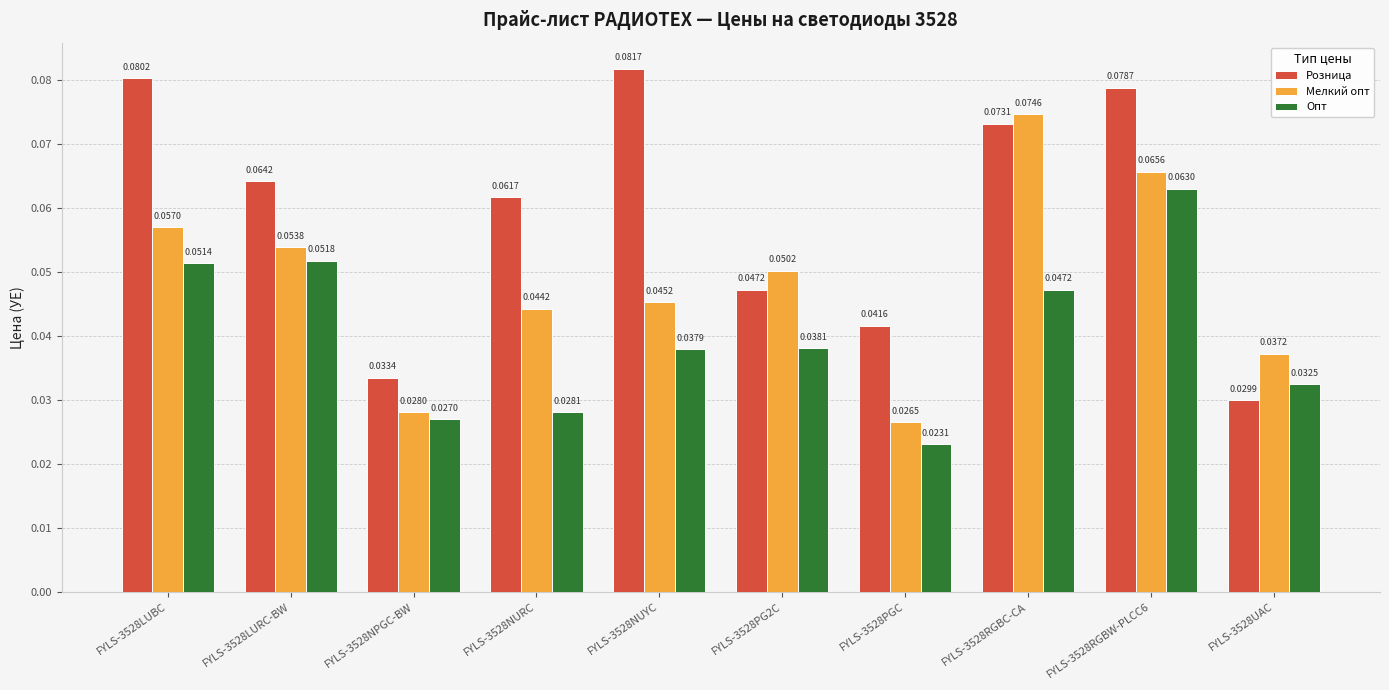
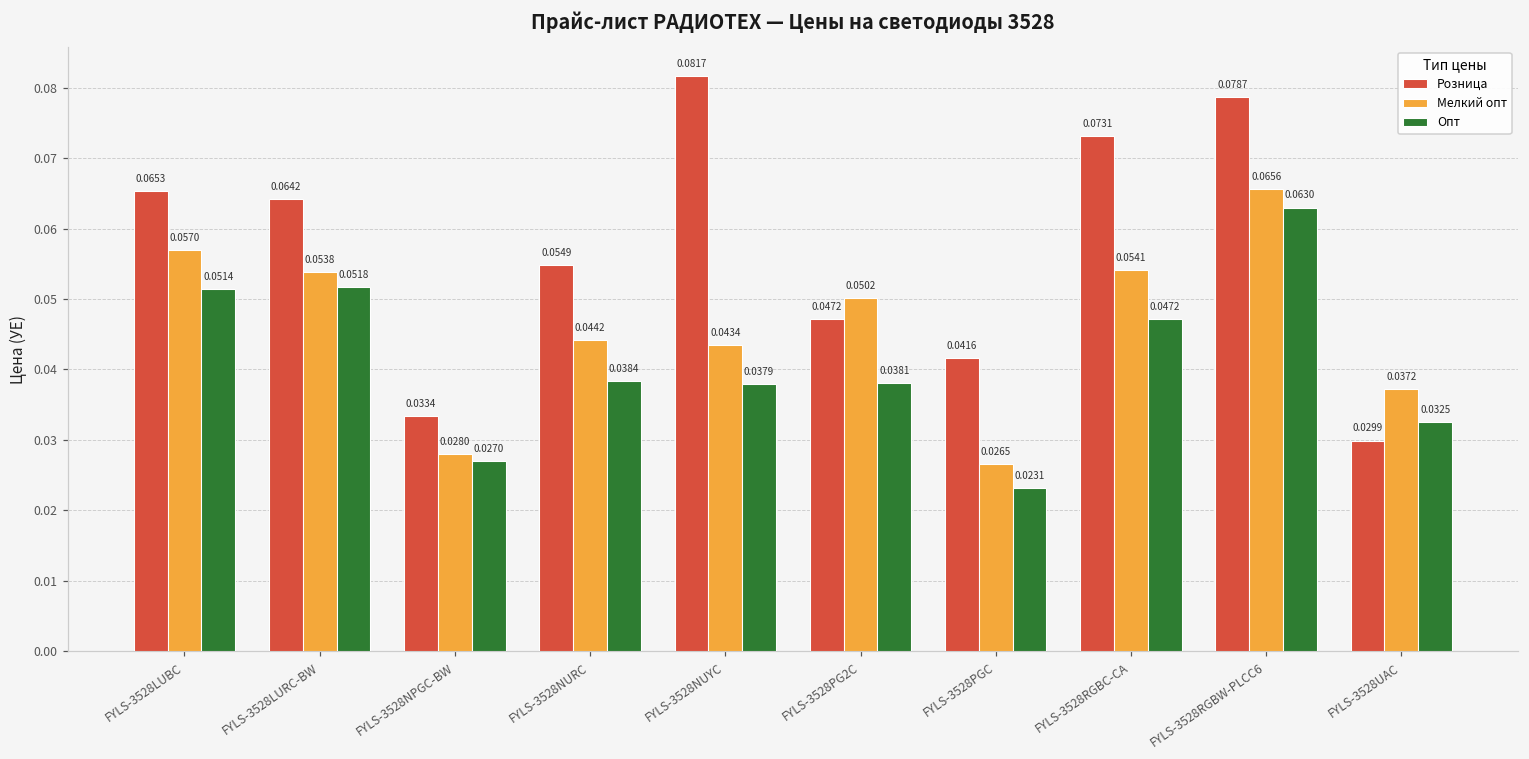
Розница, FYLS-3528LUBC: 0.0802 -> 0.0653
Розница, FYLS-3528NURC: 0.0617 -> 0.0549
Опт, FYLS-3528NURC: 0.0281 -> 0.0384
Мелкий опт, FYLS-3528NUYC: 0.0452 -> 0.0434
Мелкий опт, FYLS-3528RGBC-CA: 0.0746 -> 0.0541
